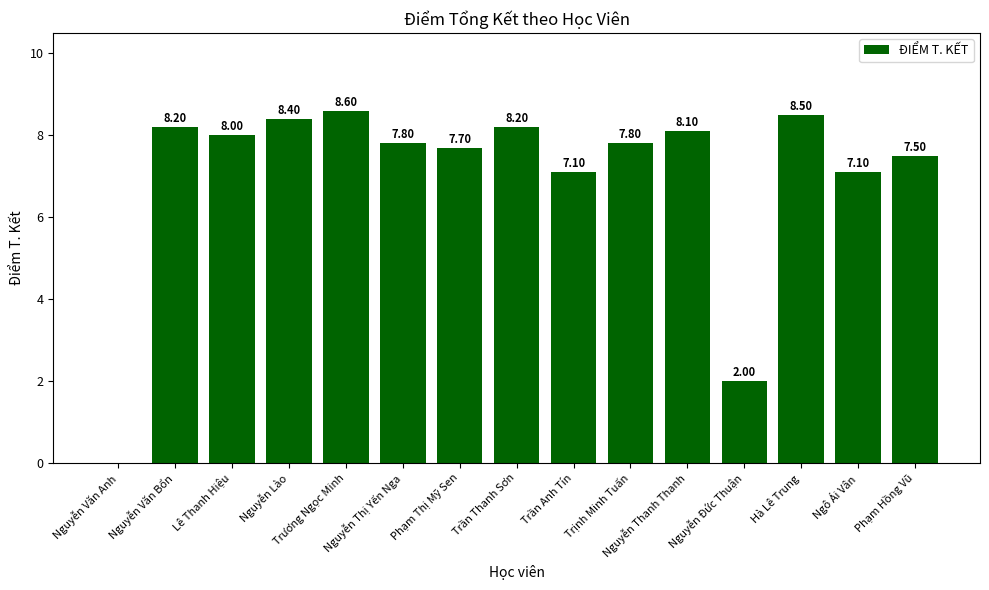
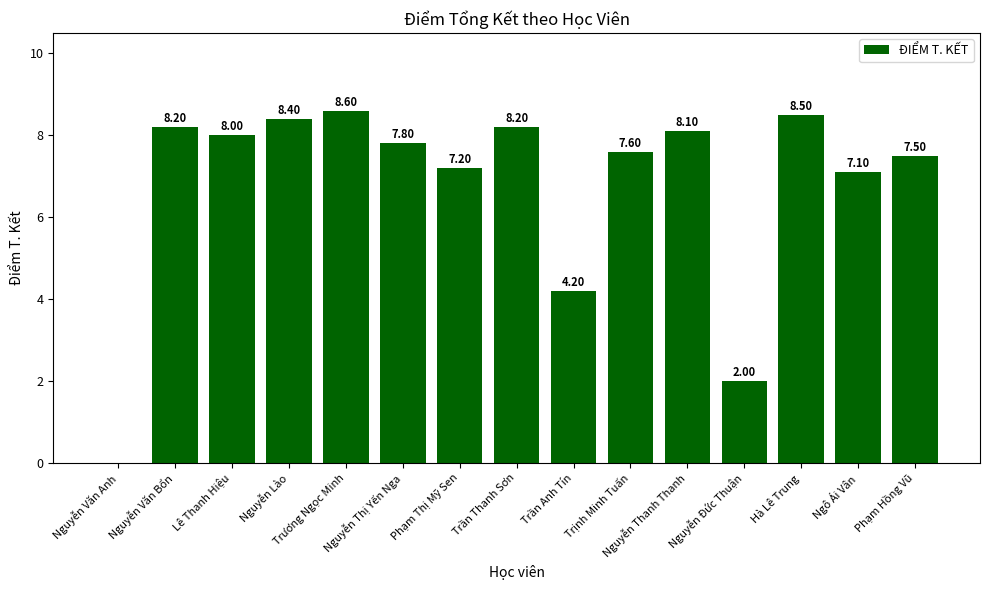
Phạm Thị Mỹ Sen: 7.70 -> 7.20
Trần Anh Tín: 7.10 -> 4.20
Trịnh Minh Tuấn: 7.80 -> 7.60
